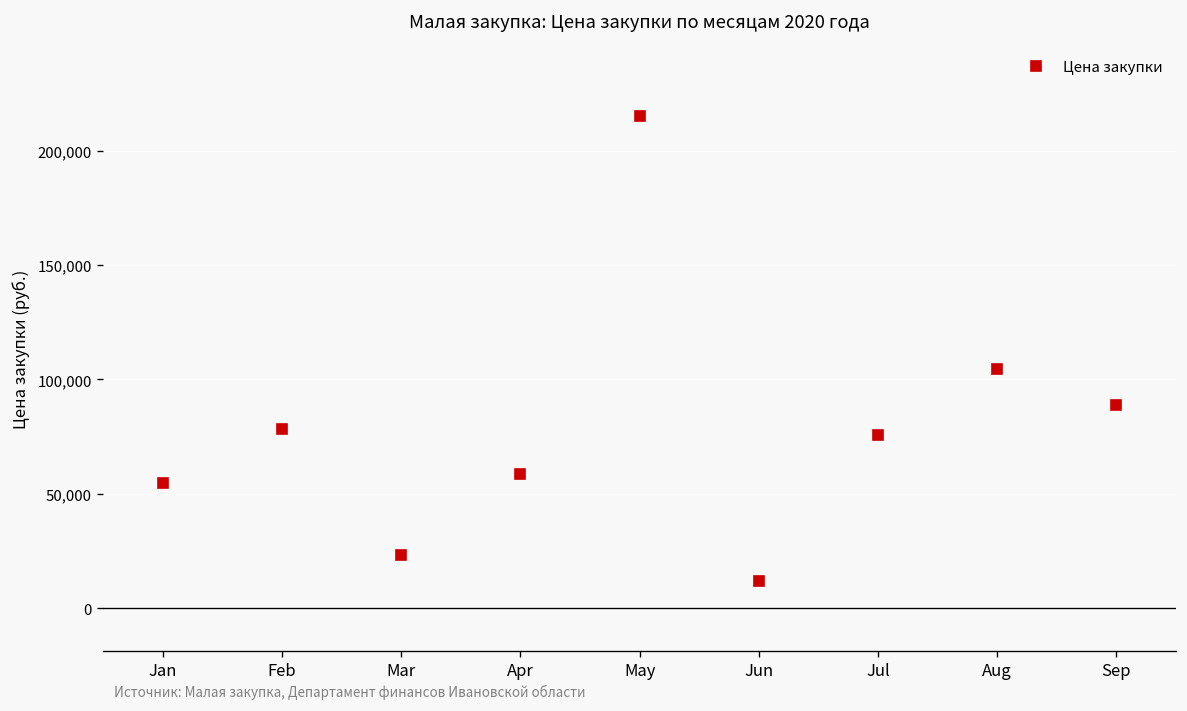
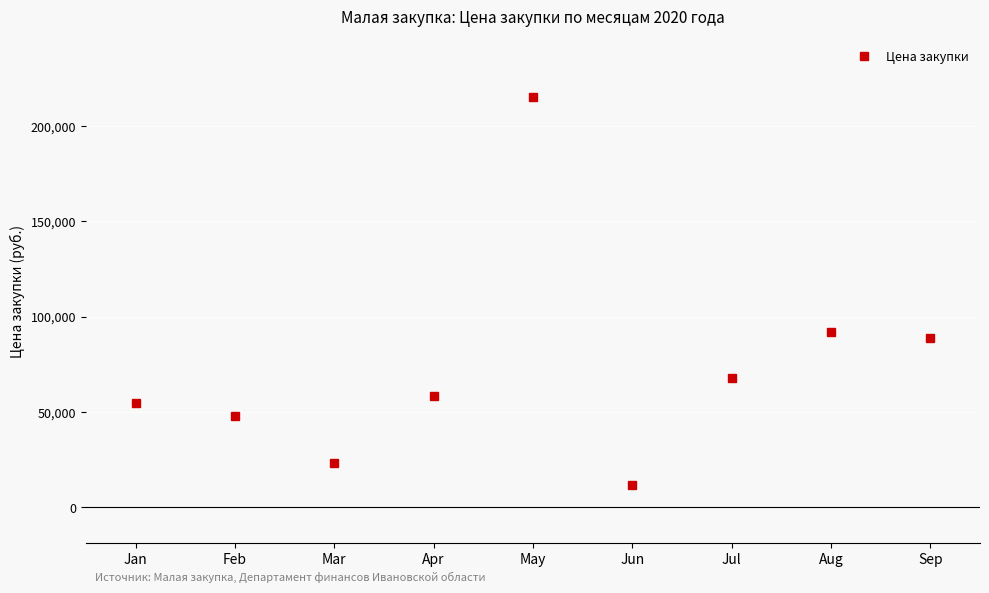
Feb: 78,000 -> 48,000
Jul: 76,000 -> 68,000
Aug: 104,000 -> 92,000
